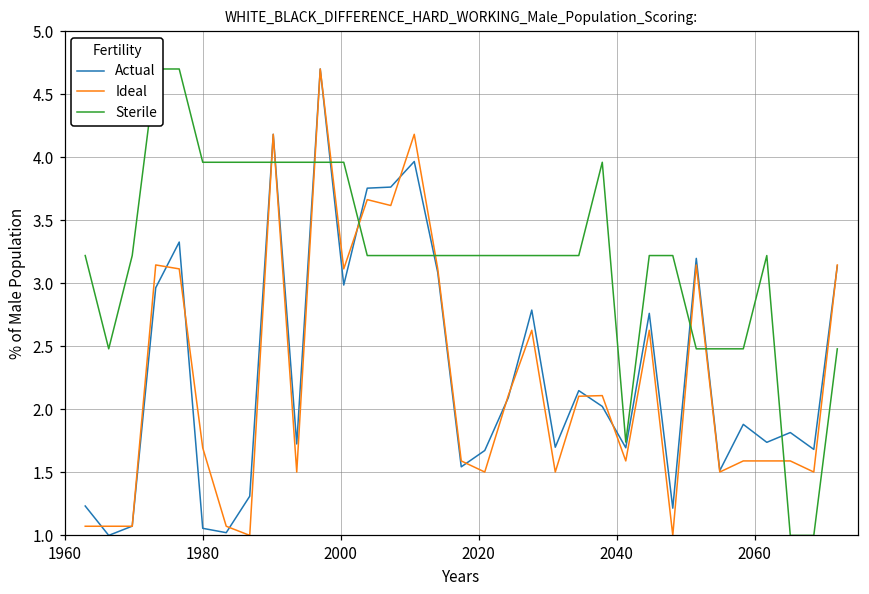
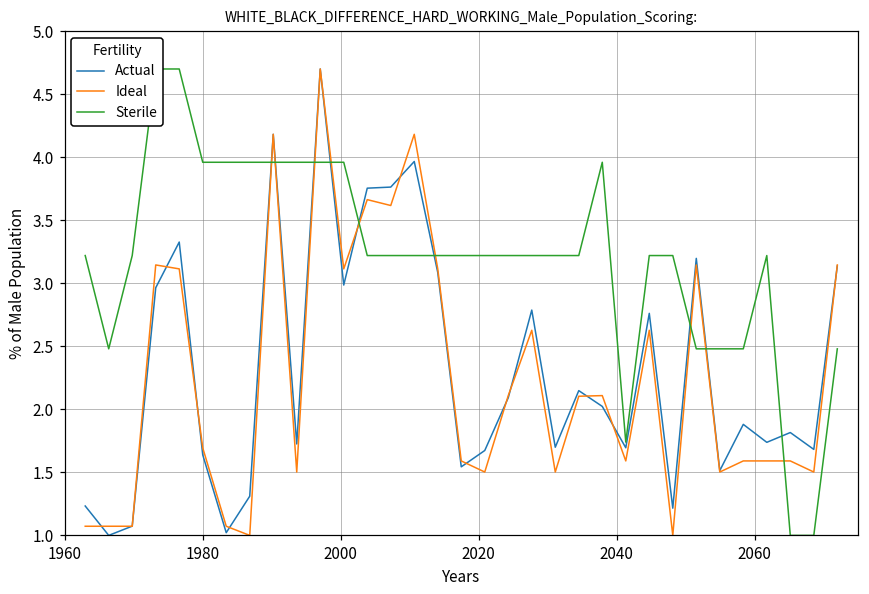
Actual, 1980: 1.06 -> 1.64
